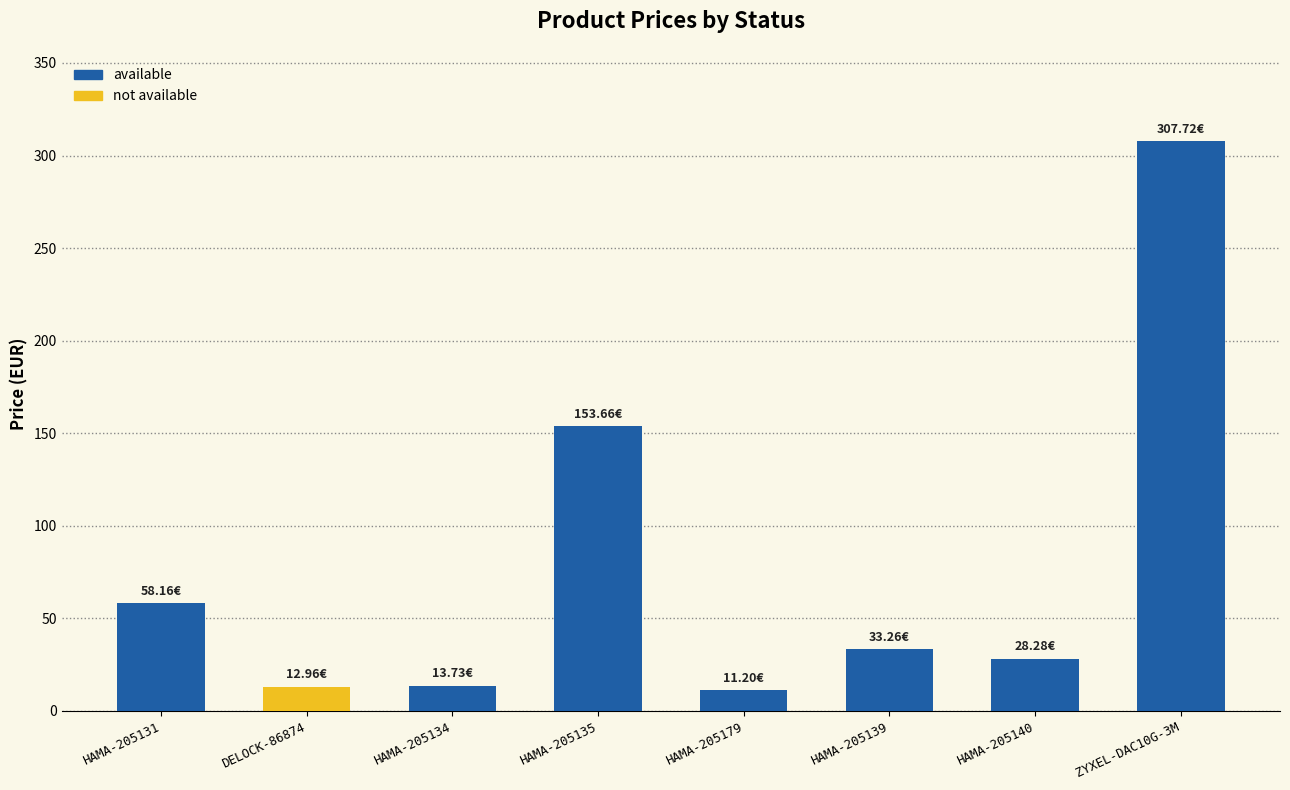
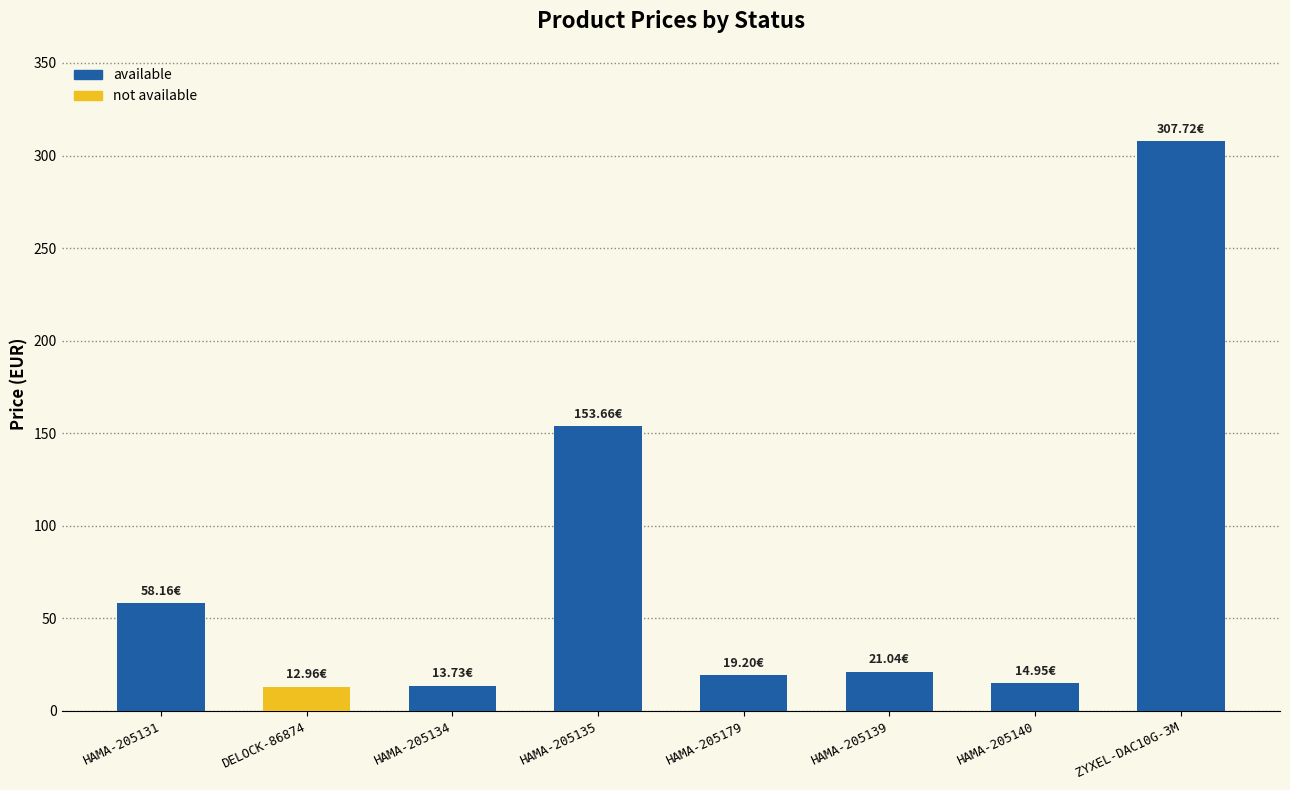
HAMA-205179: 11.20€ -> 19.20€
HAMA-205139: 33.26€ -> 21.04€
HAMA-205140: 28.28€ -> 14.95€
